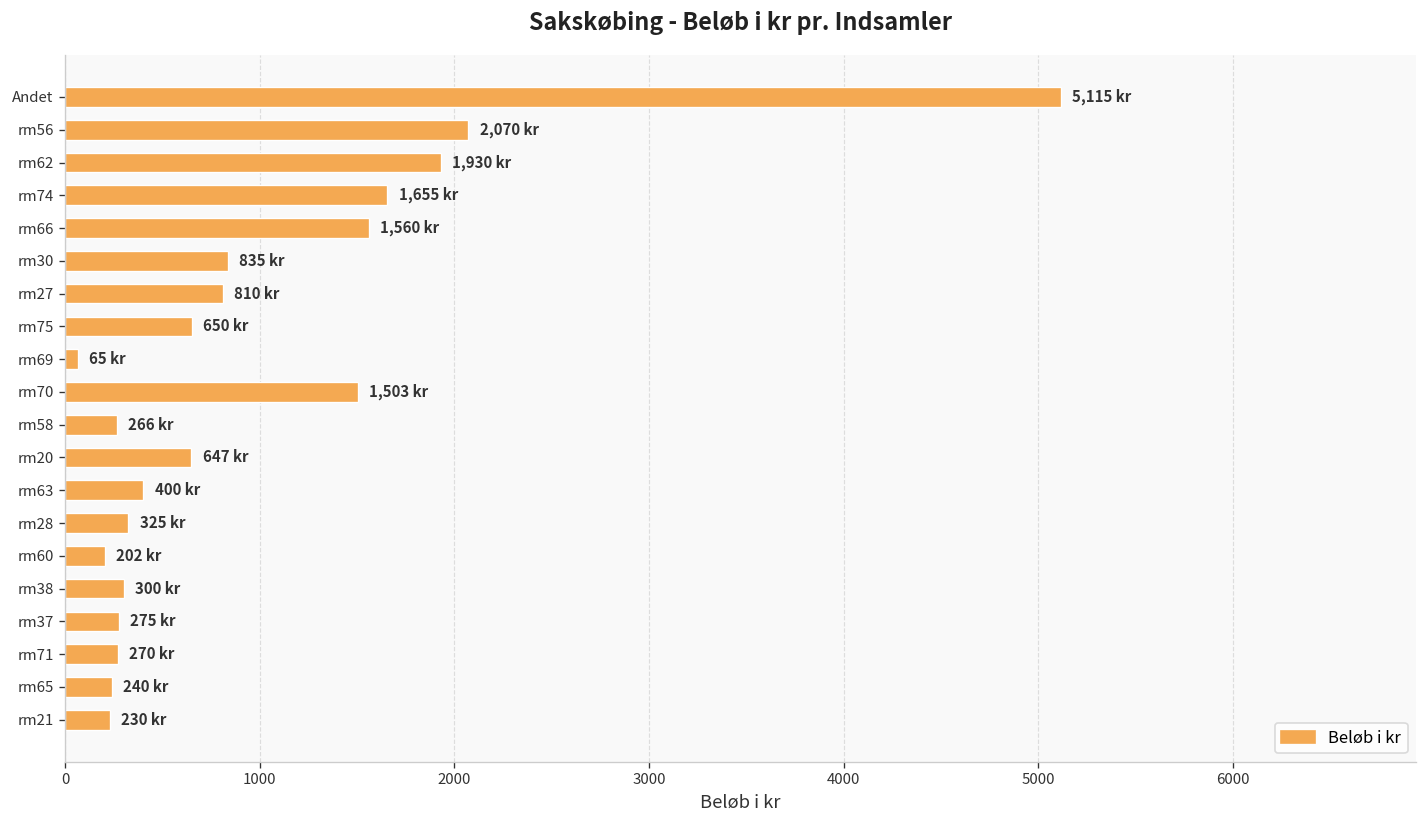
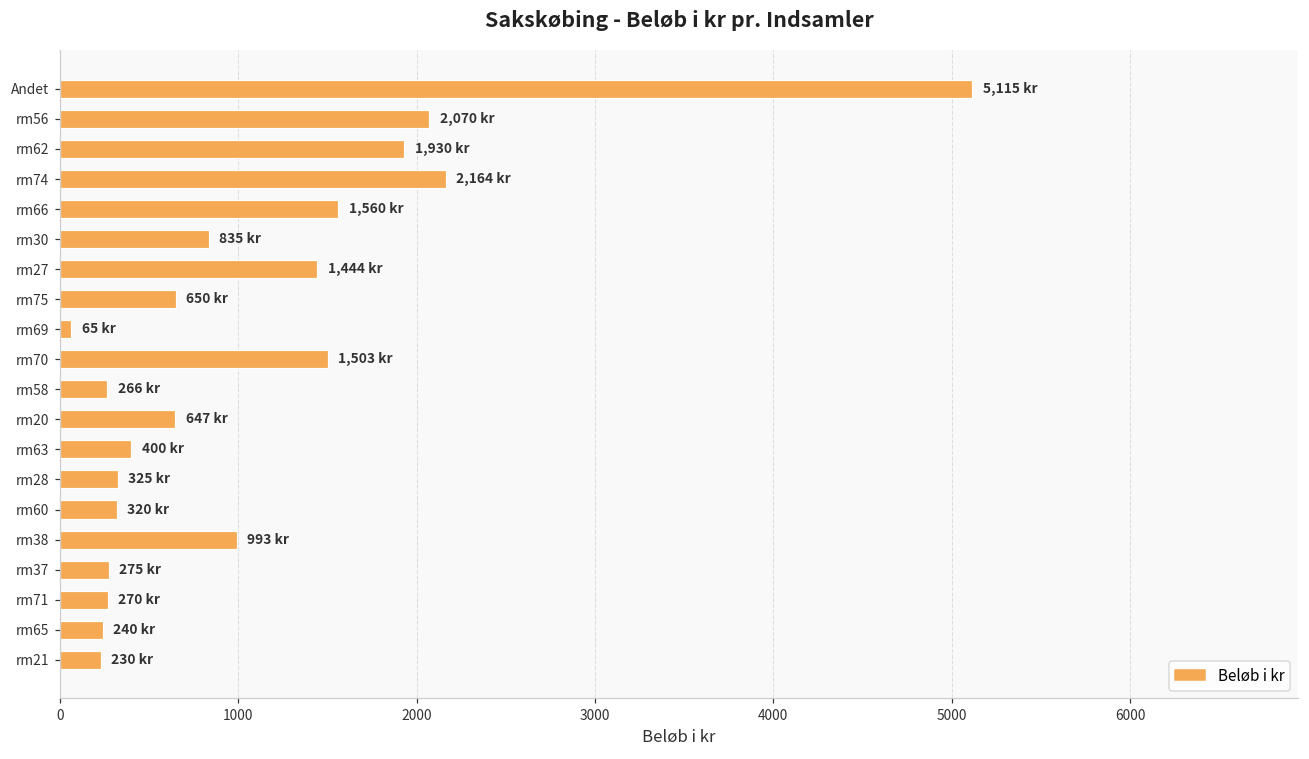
rm74: 1,655 -> 2,164
rm27: 810 -> 1,444
rm60: 202 -> 320
rm38: 300 -> 993
